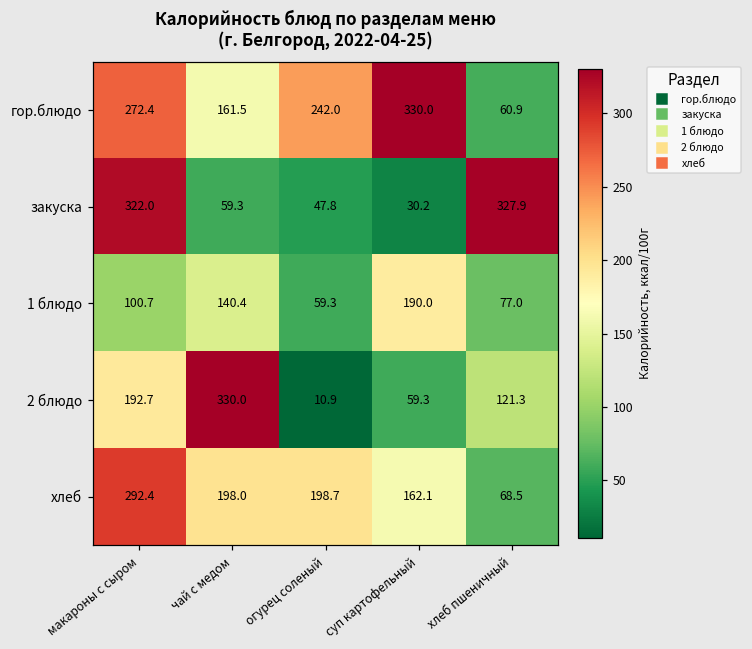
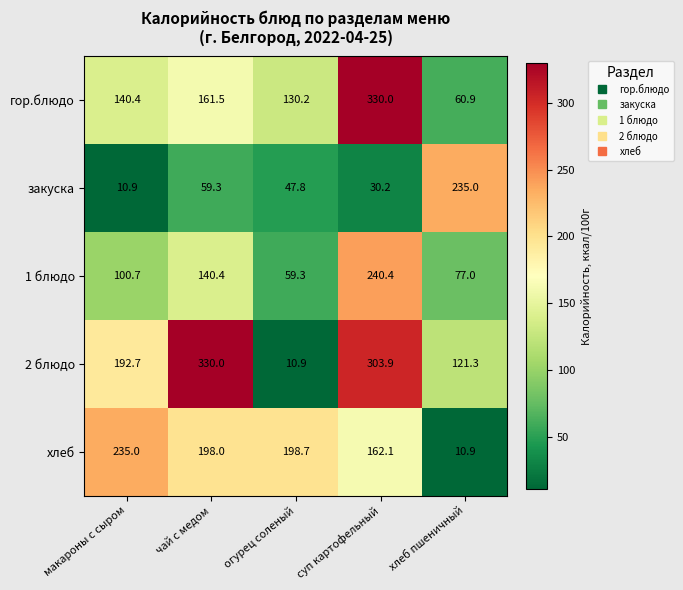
гор.блюдо, макароны с сыром: 272.4 -> 140.4
гор.блюдо, огурец соленый: 242.0 -> 130.2
закуска, макароны с сыром: 322.0 -> 10.9
закуска, хлеб пшеничный: 327.9 -> 235.0
1 блюдо, суп картофельный: 190.0 -> 240.4
2 блюдо, суп картофельный: 59.3 -> 303.9
хлеб, макароны с сыром: 292.4 -> 235.0
хлеб, хлеб пшеничный: 68.5 -> 10.9
